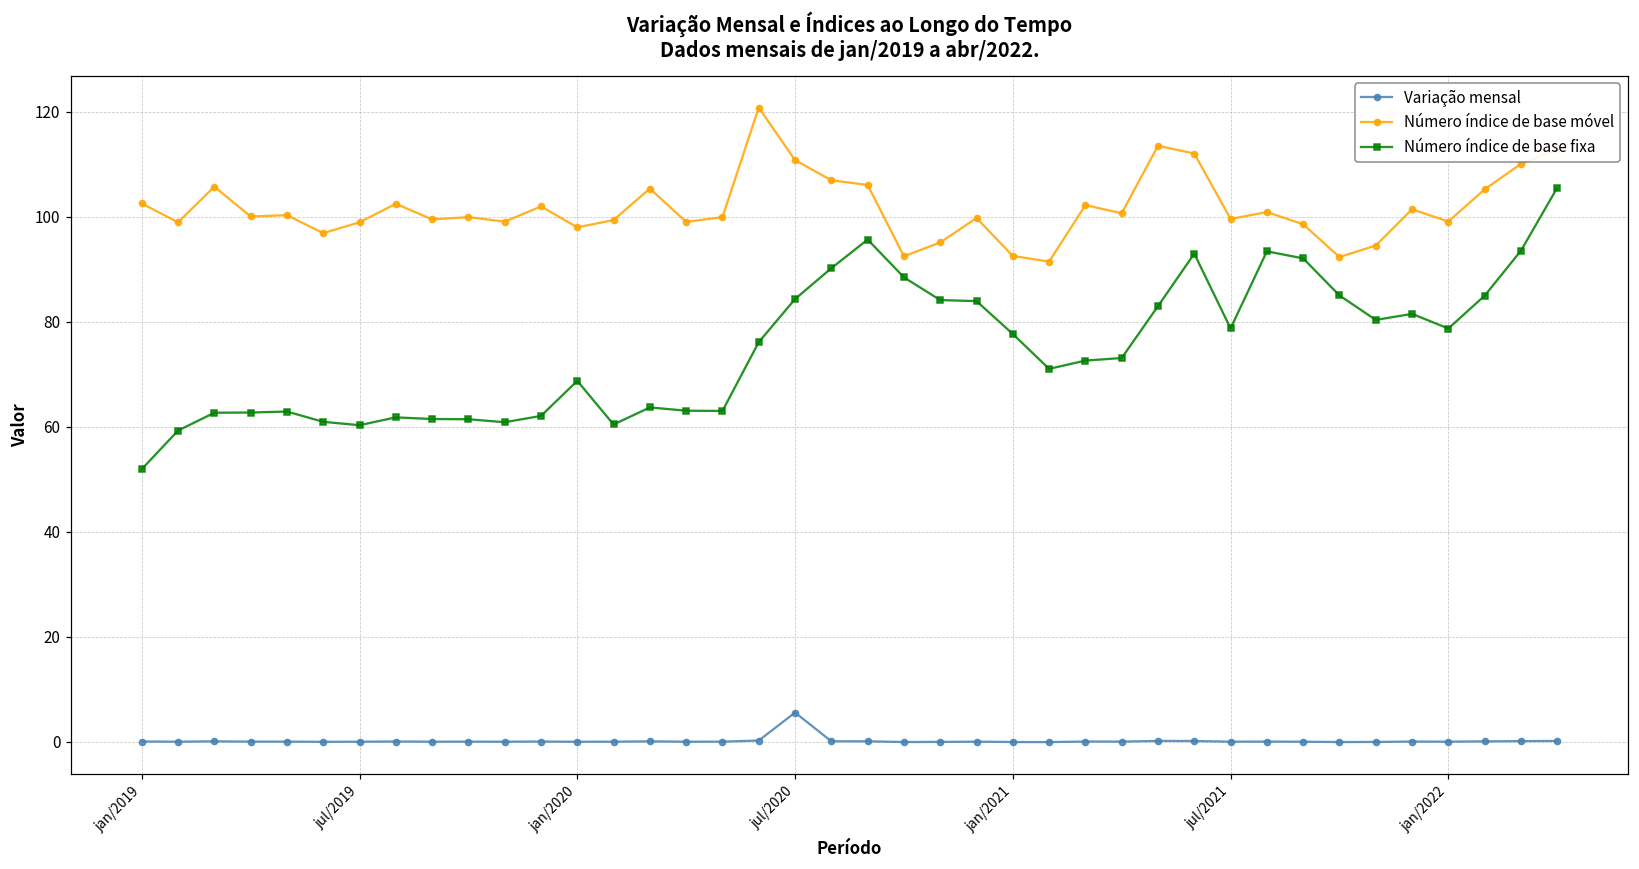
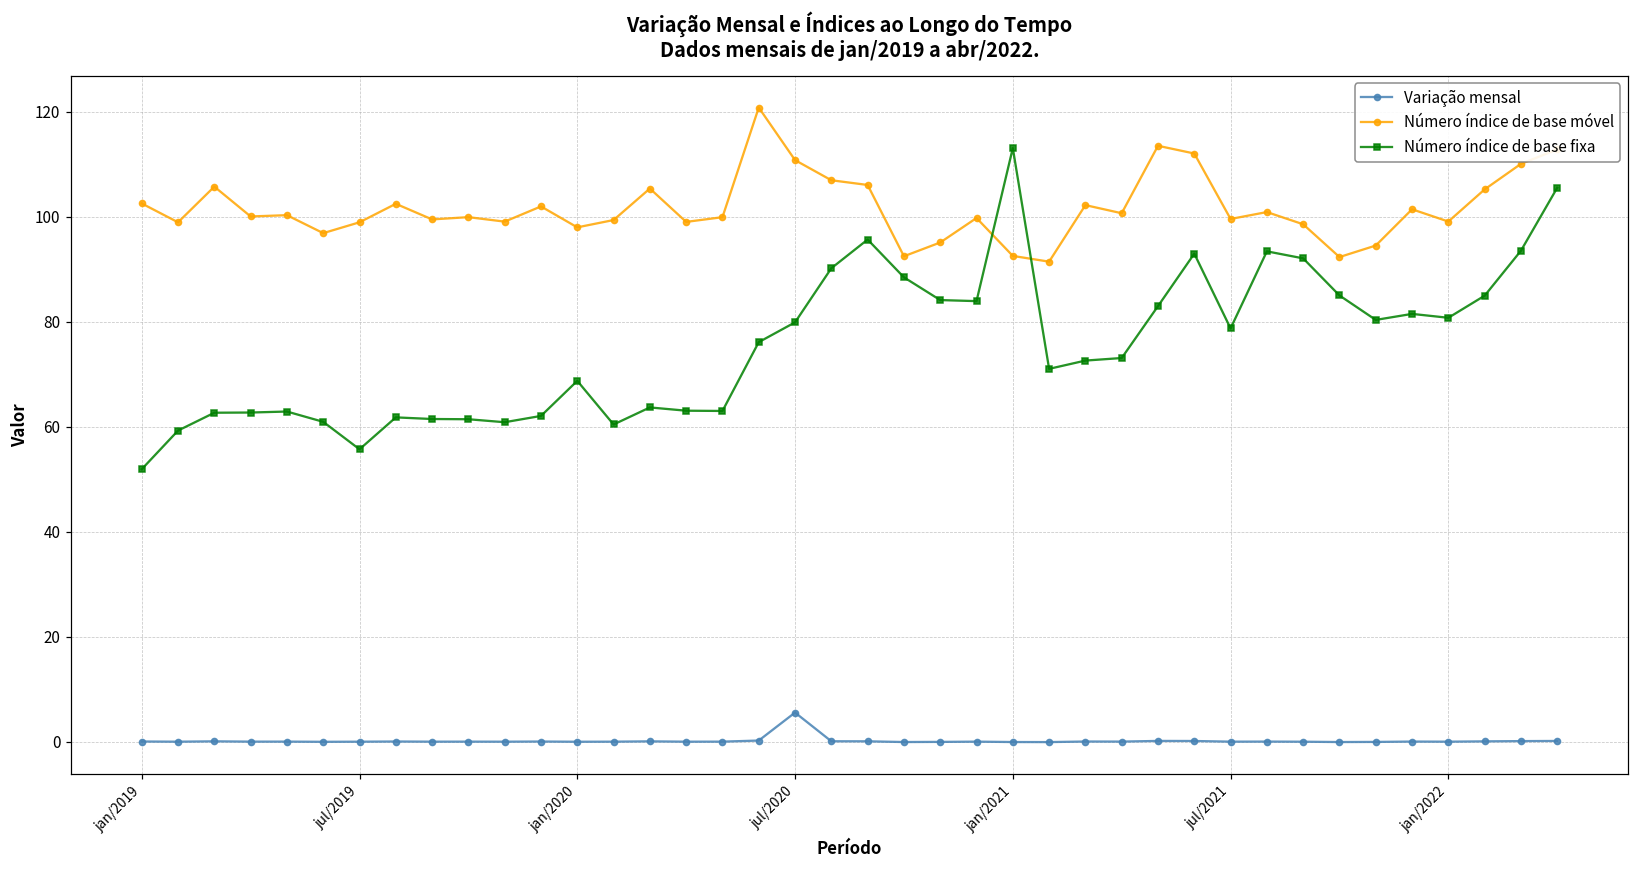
Número índice de base fixa, jul/2019: 60 -> 56
Número índice de base fixa, jul/2020: 84 -> 80
Número índice de base fixa, jan/2021: 78 -> 113
Número índice de base fixa, jan/2022: 79 -> 81
